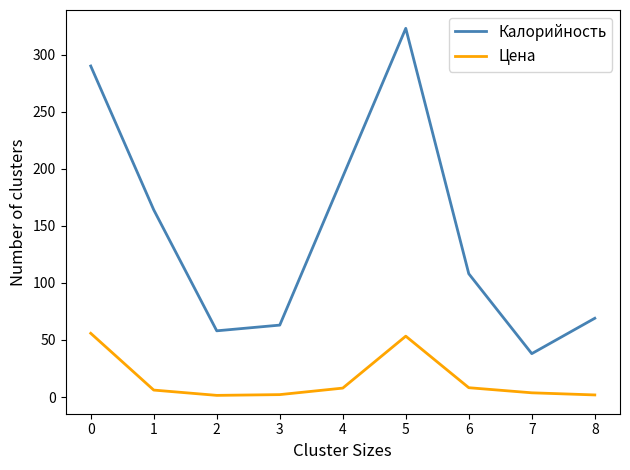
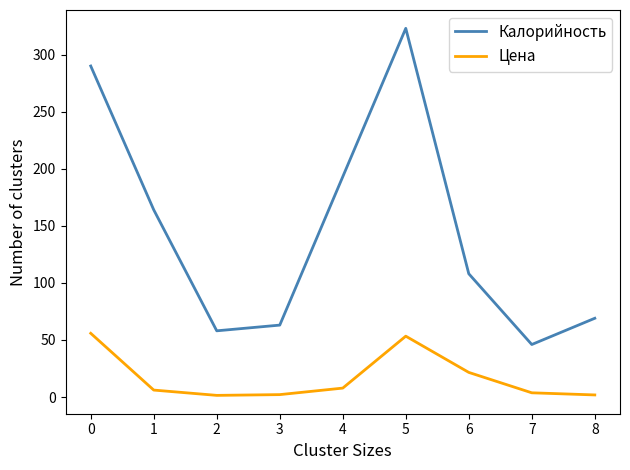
Цена, 6: 8 -> 22
Калорийность, 7: 38 -> 46
